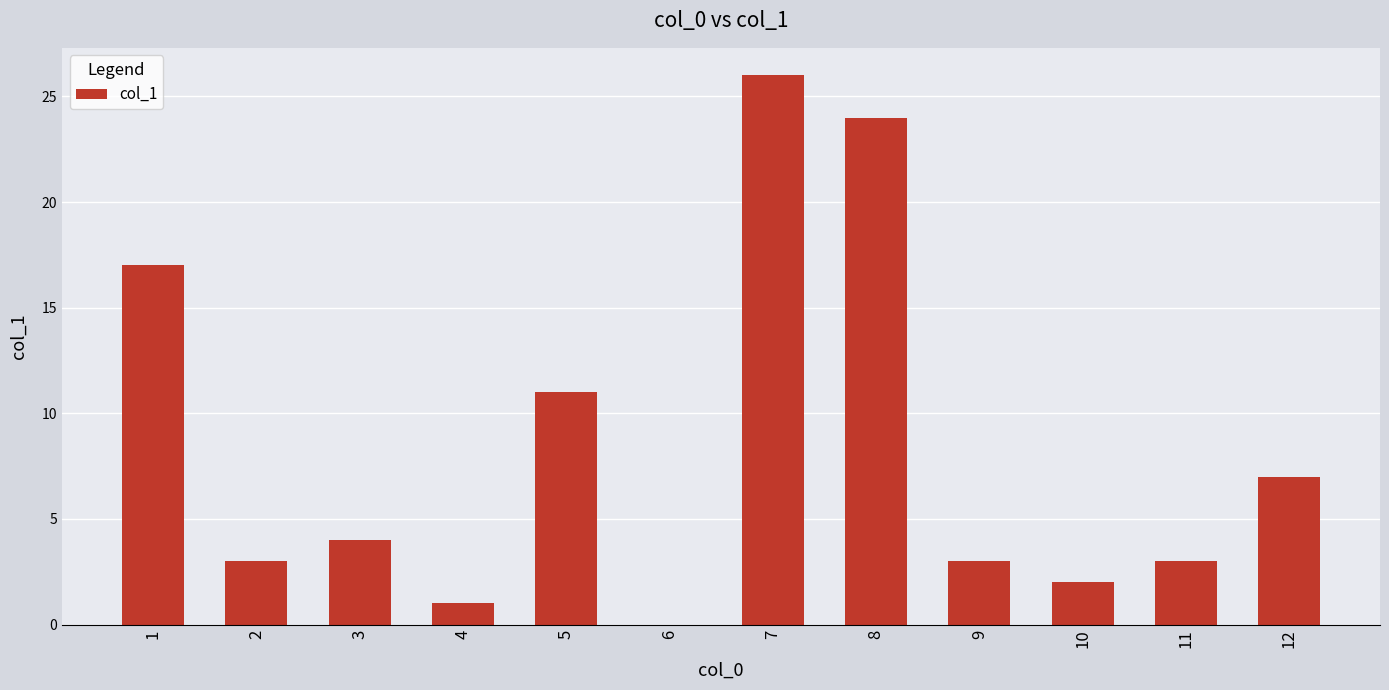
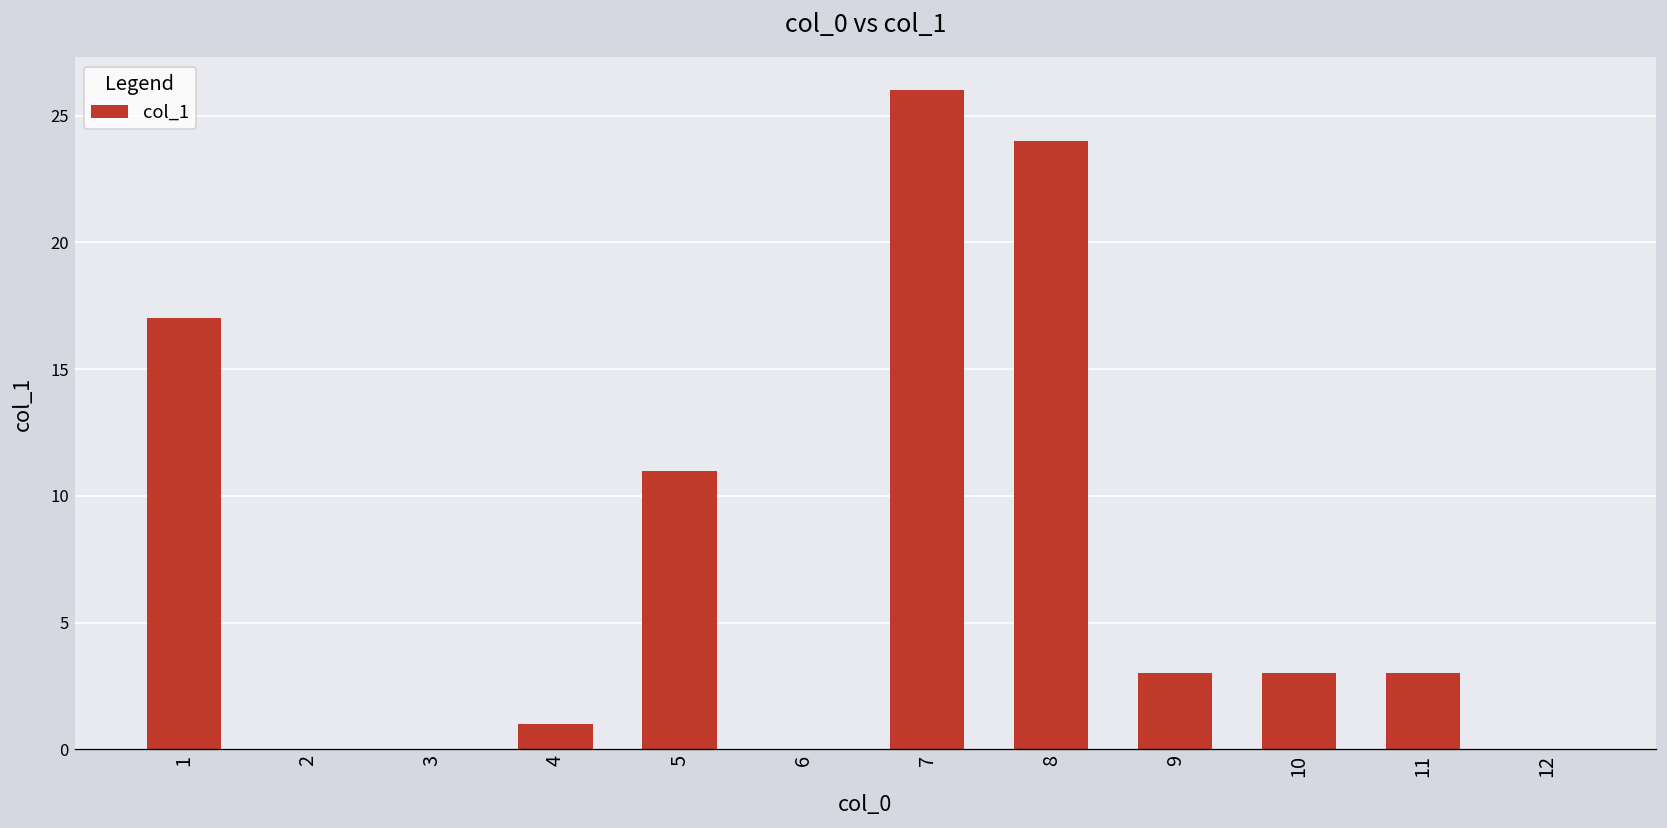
2: 3 -> 0
3: 4 -> 0
10: 2 -> 3
12: 7 -> 0
